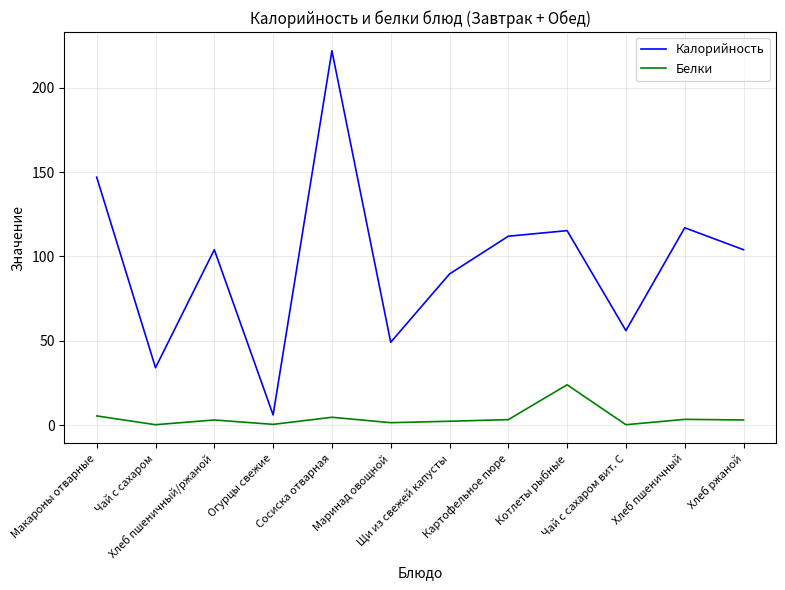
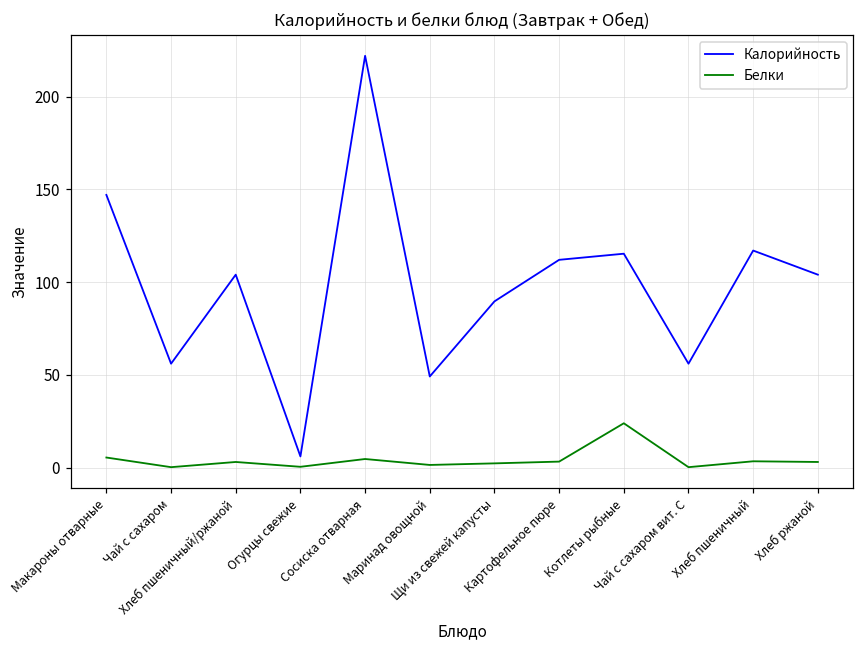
Калорийность, Чай с сахаром: 34 -> 56
